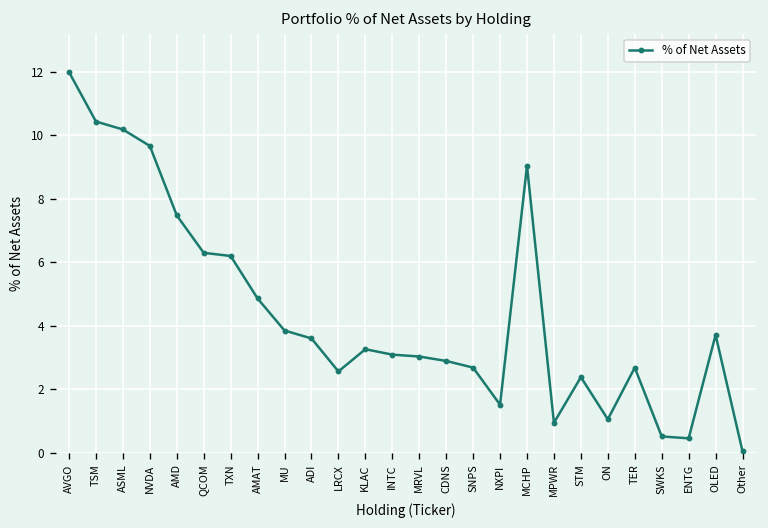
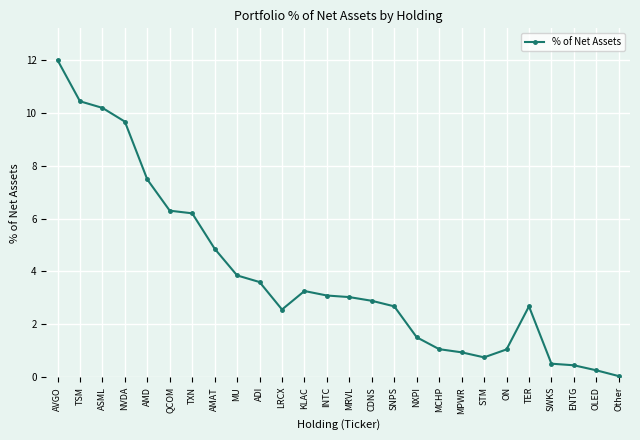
MCHP: 9.0 -> 1.1
STM: 2.4 -> 0.8
OLED: 3.7 -> 0.3
